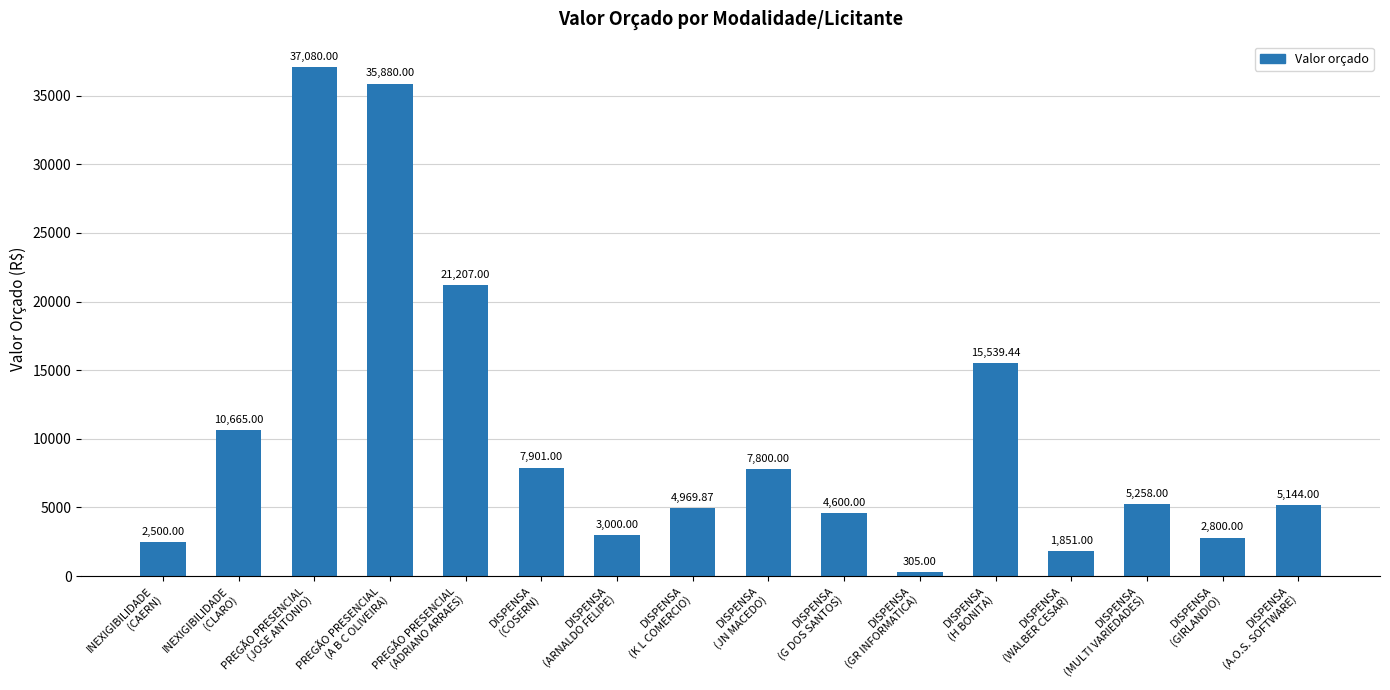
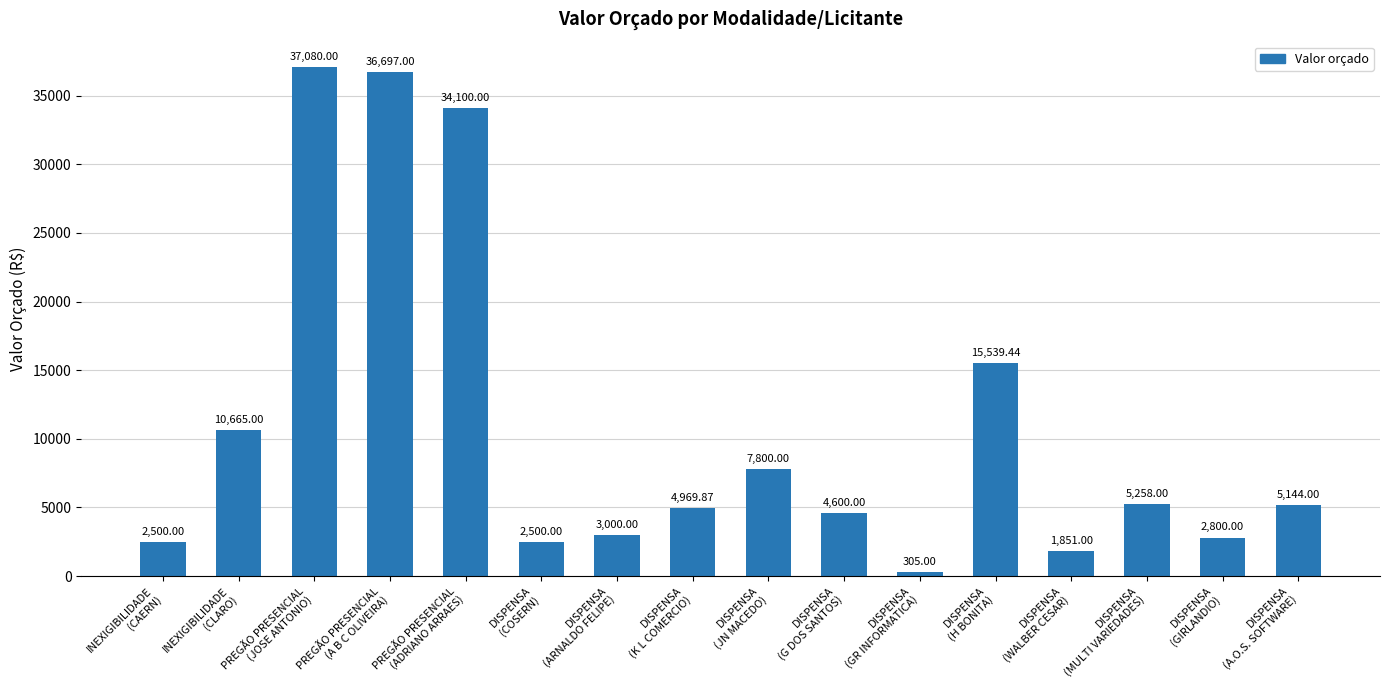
PREGÃO PRESENCIAL (A B C OLIVEIRA): 35,880.00 -> 36,697.00
PREGÃO PRESENCIAL (ADRIANO ARRAES): 21,207.00 -> 34,100.00
DISPENSA (COSERN): 7,901.00 -> 2,500.00
